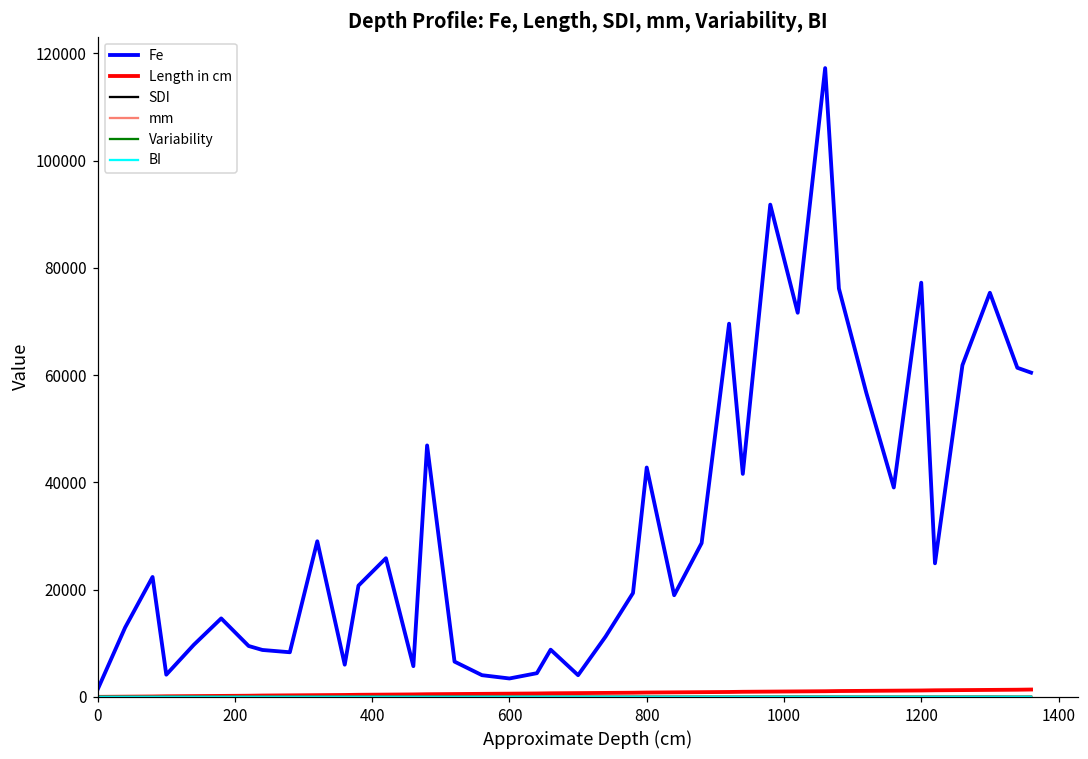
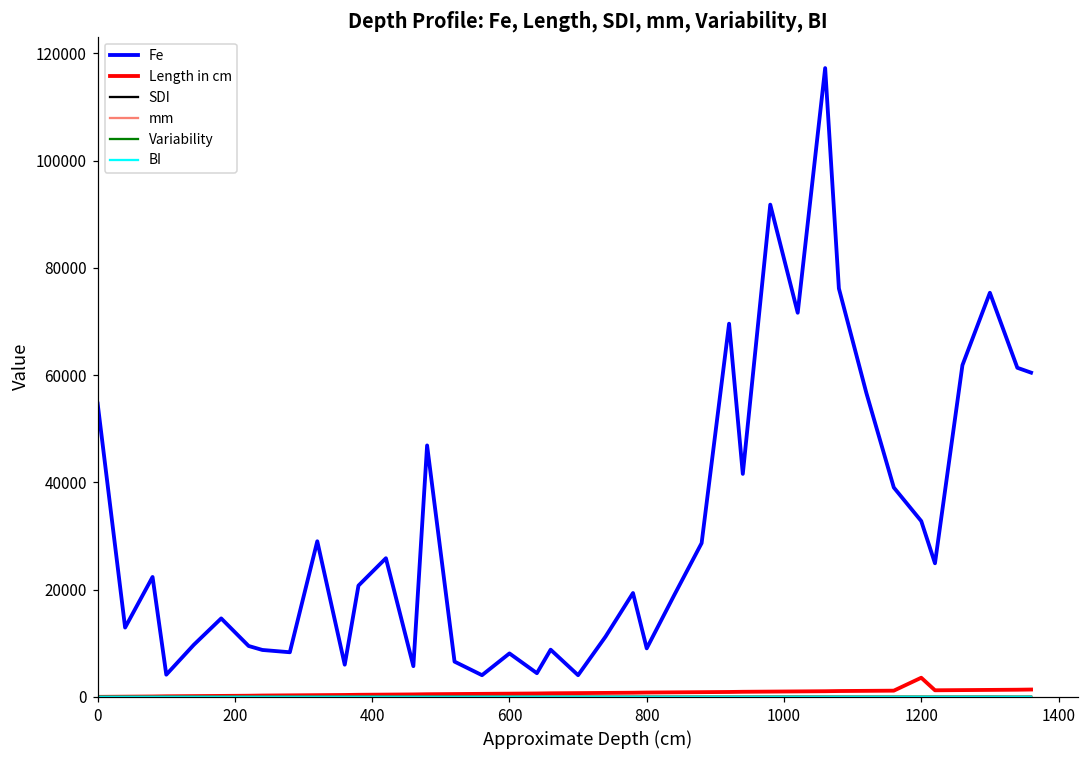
Fe, 0: 1000 -> 55000
Fe, 600: 3000 -> 8000
Fe, 800: 43000 -> 9000
Fe, 1200: 77000 -> 33000
Length in cm, 1200: 1000 -> 4000
